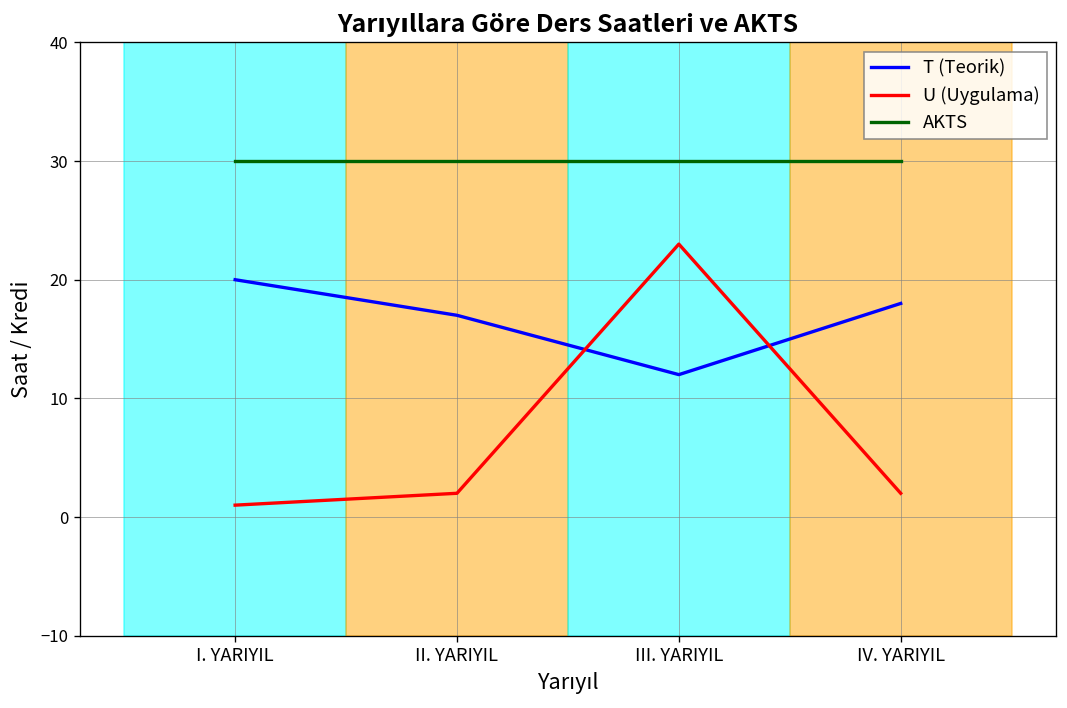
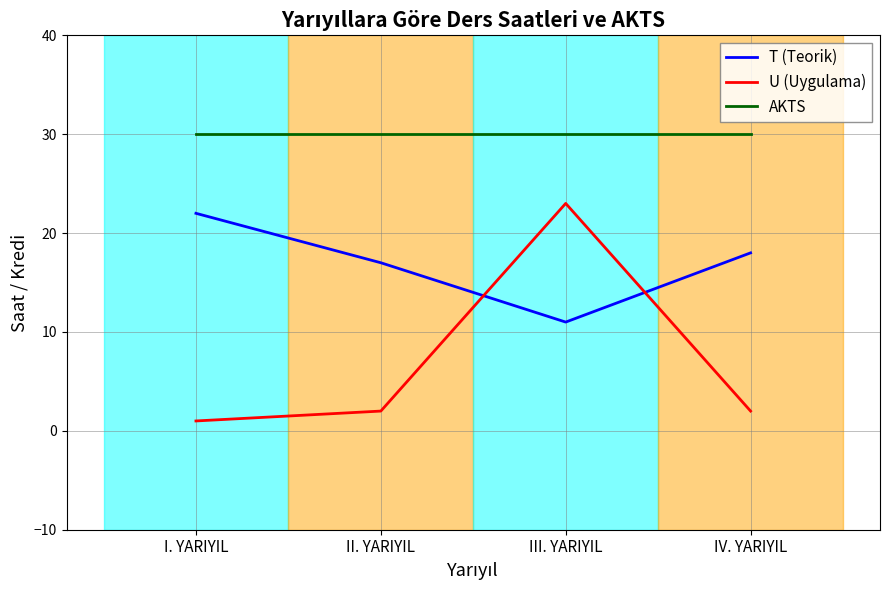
T (Teorik), I. YARIYIL: 20 -> 22
T (Teorik), III. YARIYIL: 12 -> 11
